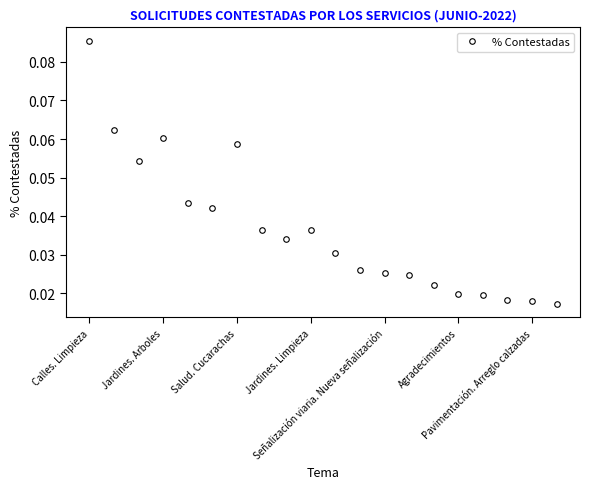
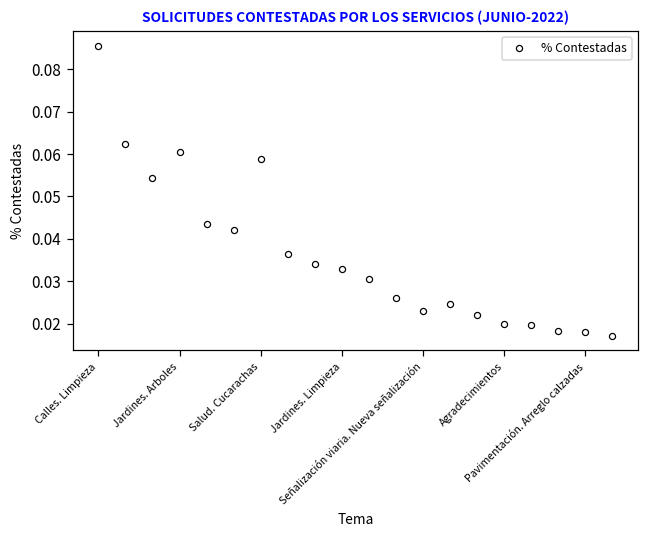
Jardines. Limpieza: 0.036 -> 0.033
Señalización viaria. Nueva señalización: 0.025 -> 0.023
